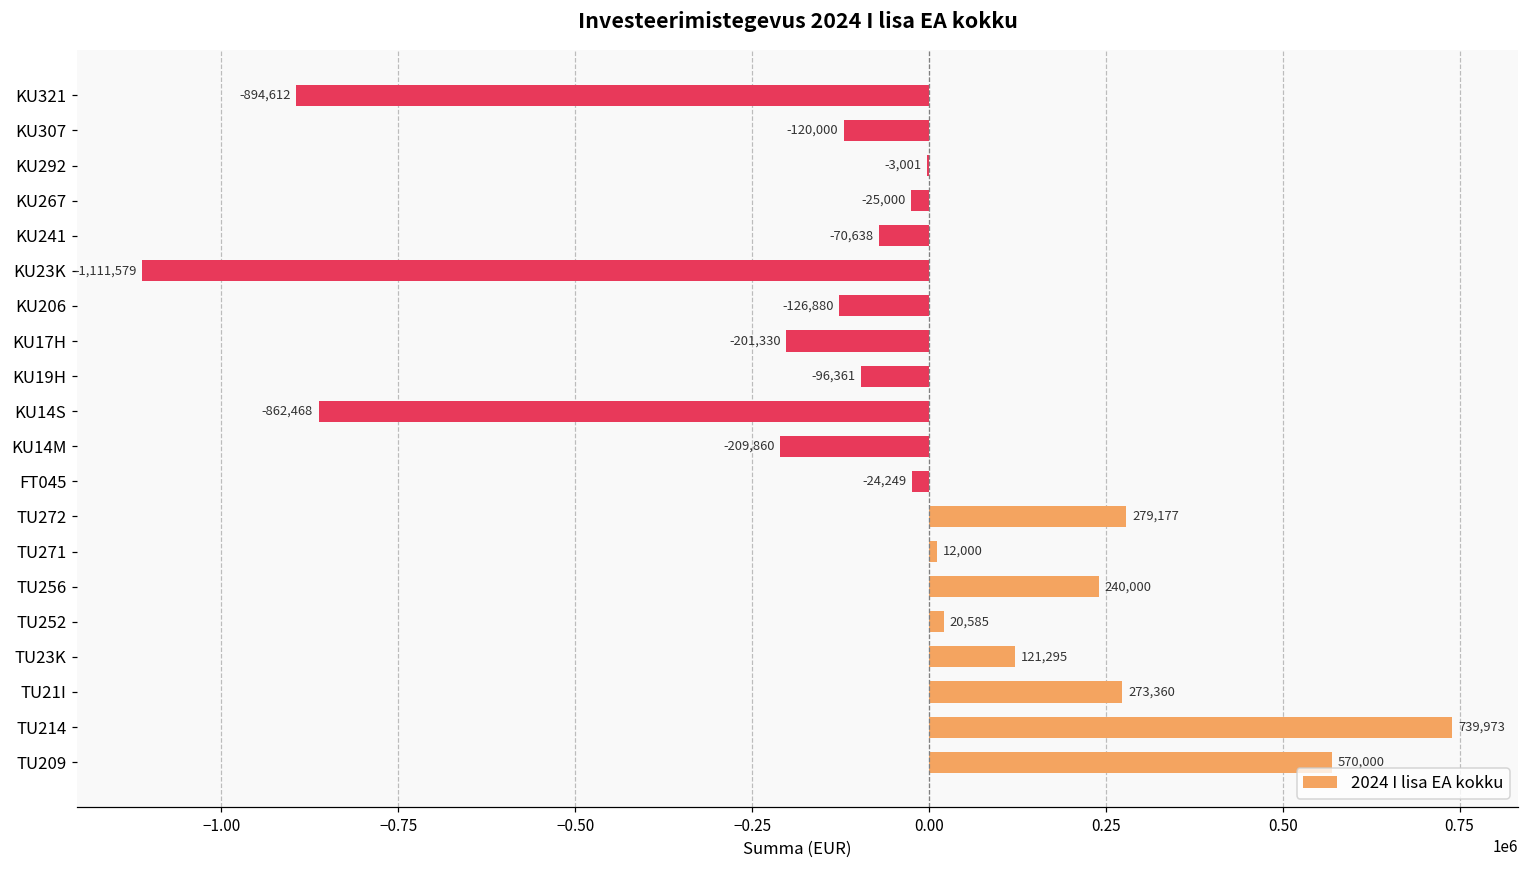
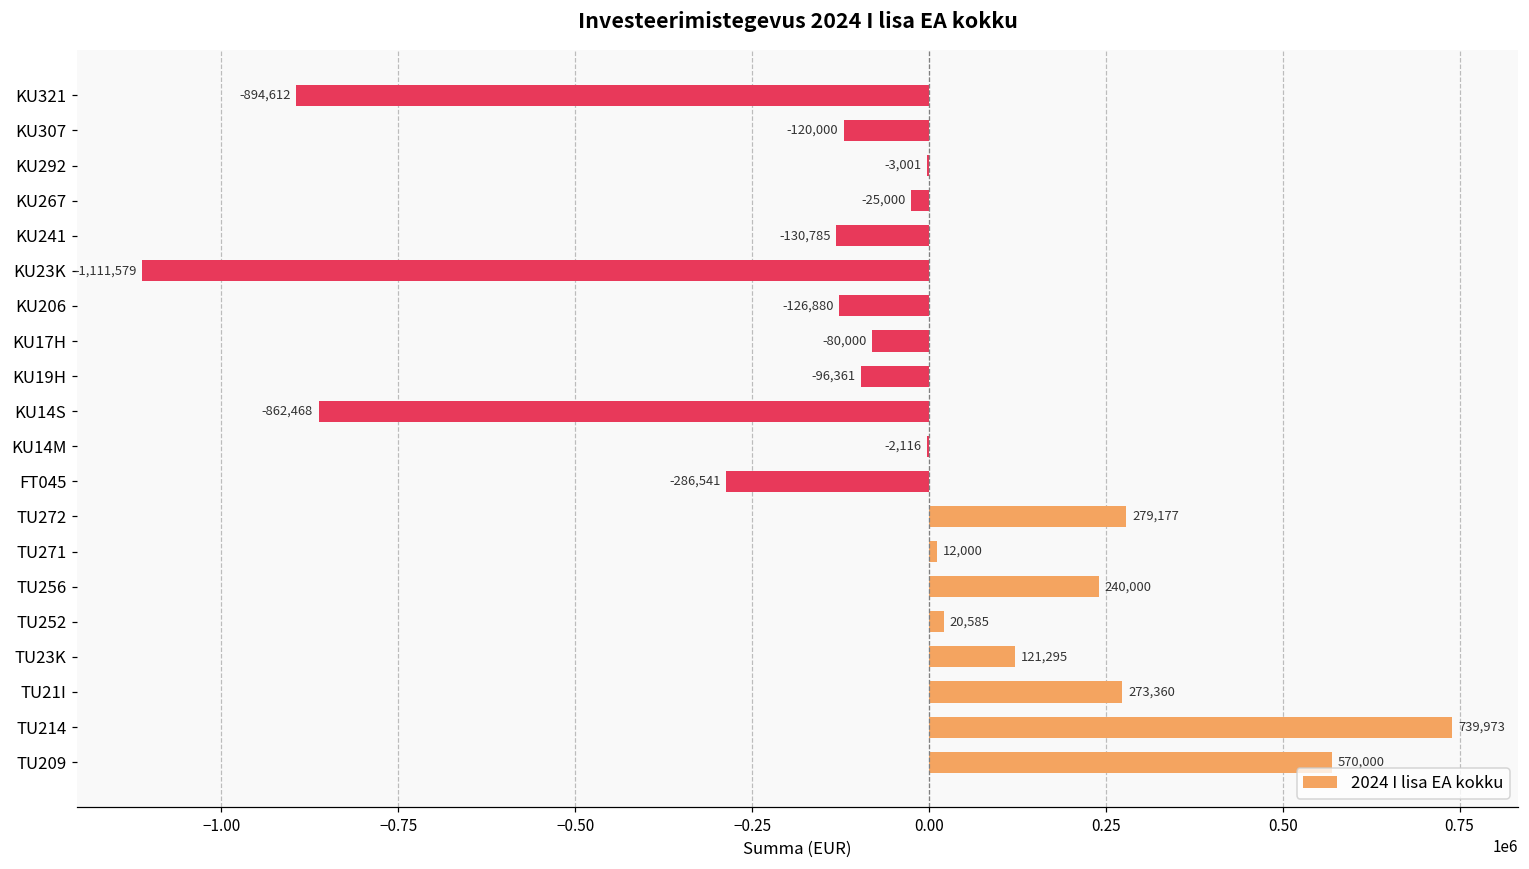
KU241: -70,638 -> -130,785
KU17H: -201,330 -> -80,000
KU14M: -209,860 -> -2,116
FT045: -24,249 -> -286,541
